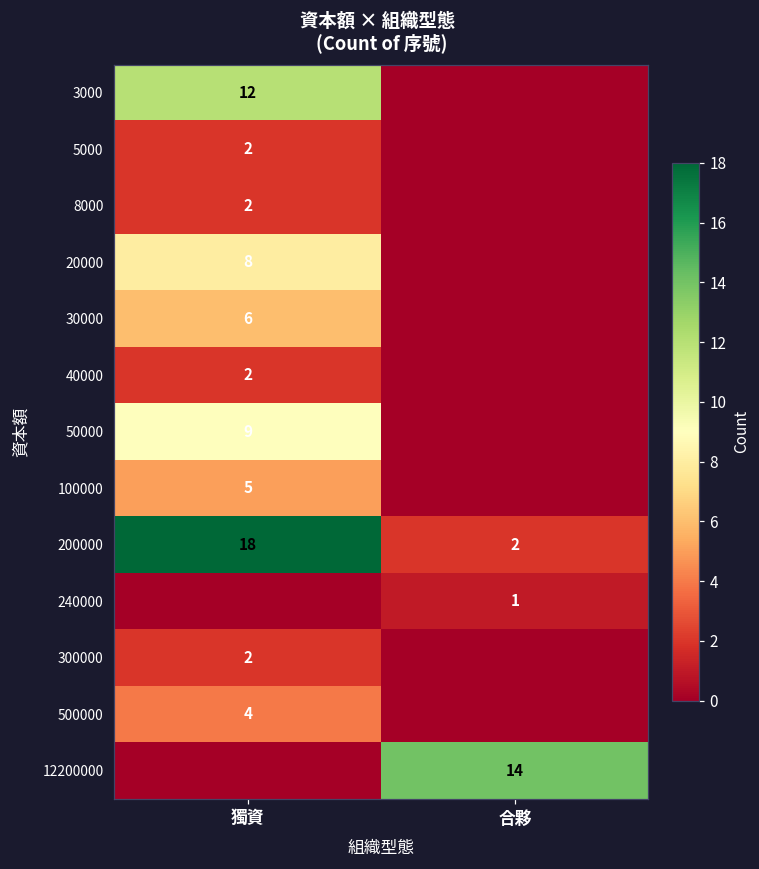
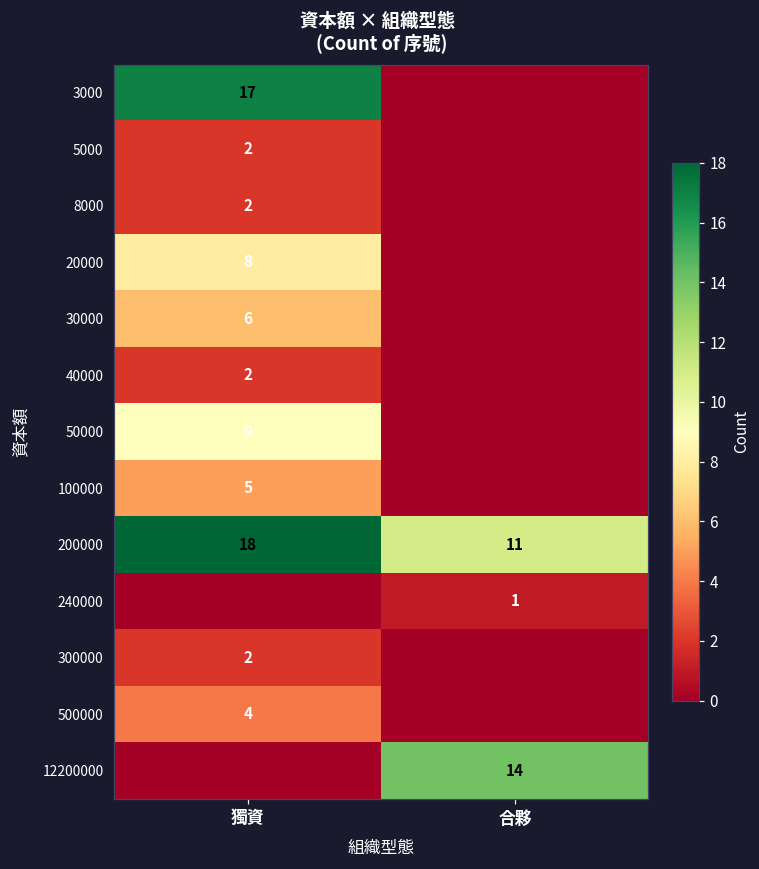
3000, 獨資: 12 -> 17
200000, 合夥: 2 -> 11
